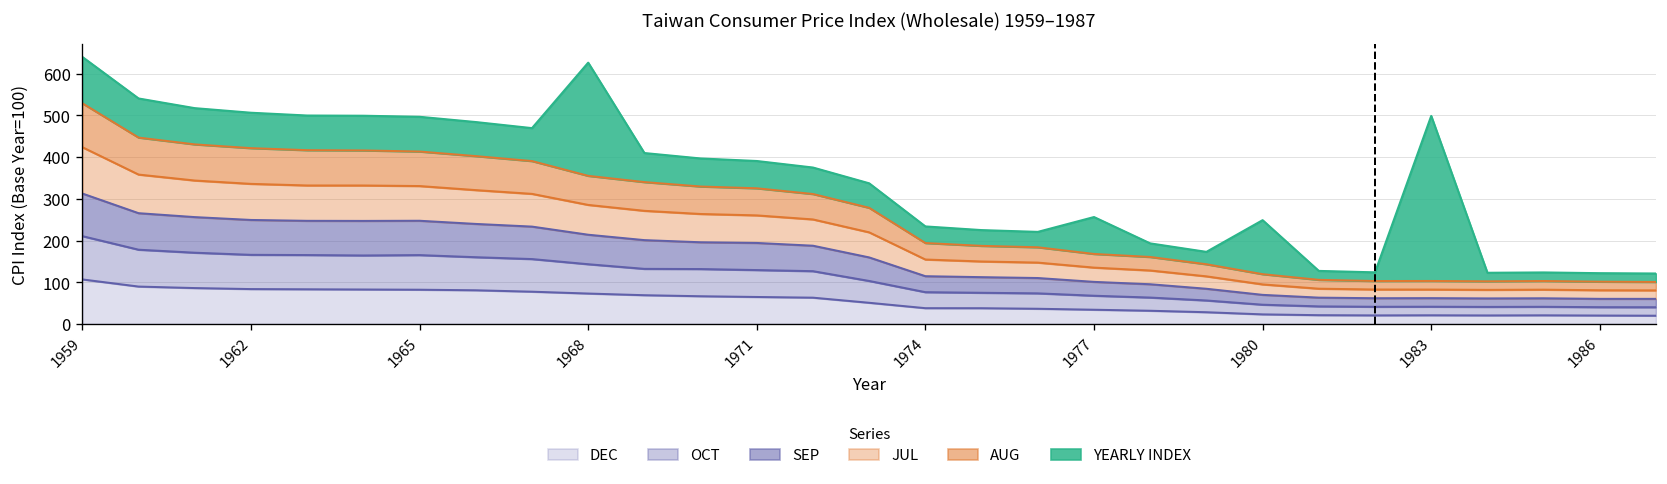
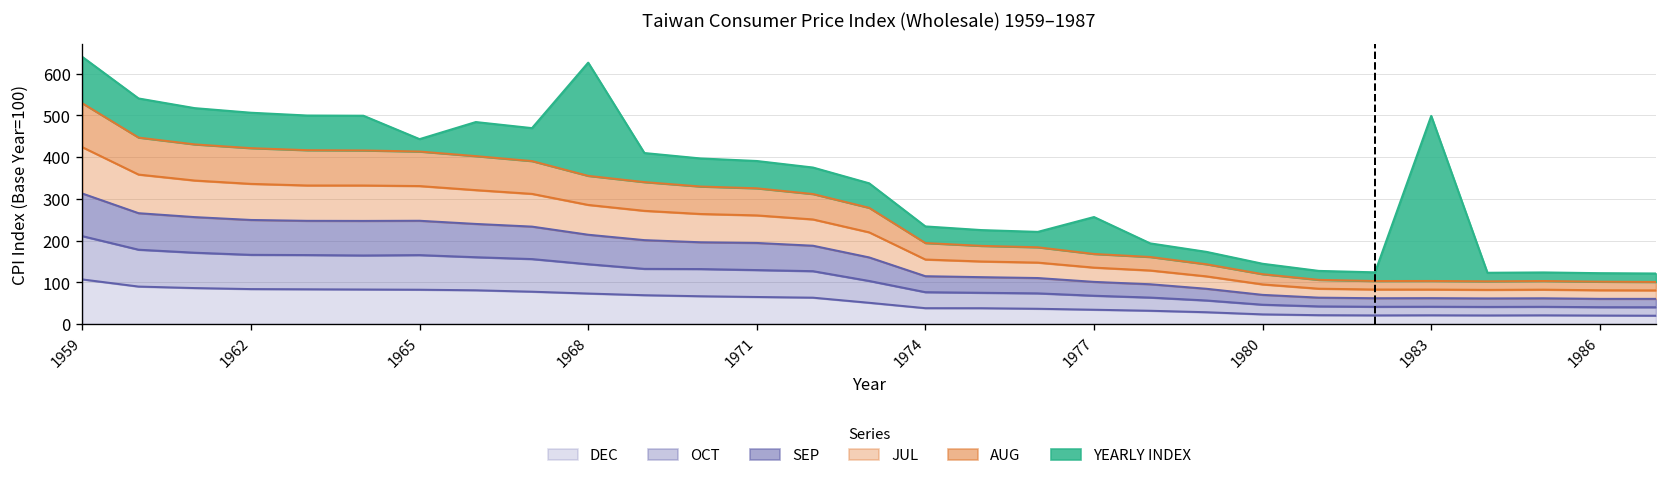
YEARLY INDEX, 1965: 80 -> 30
YEARLY INDEX, 1980: 130 -> 20
